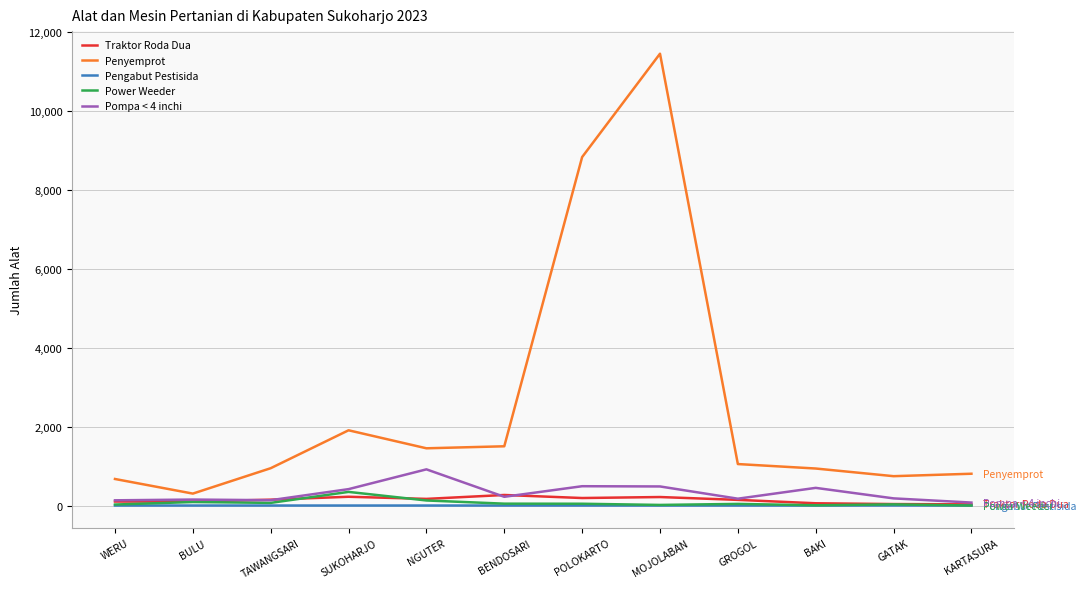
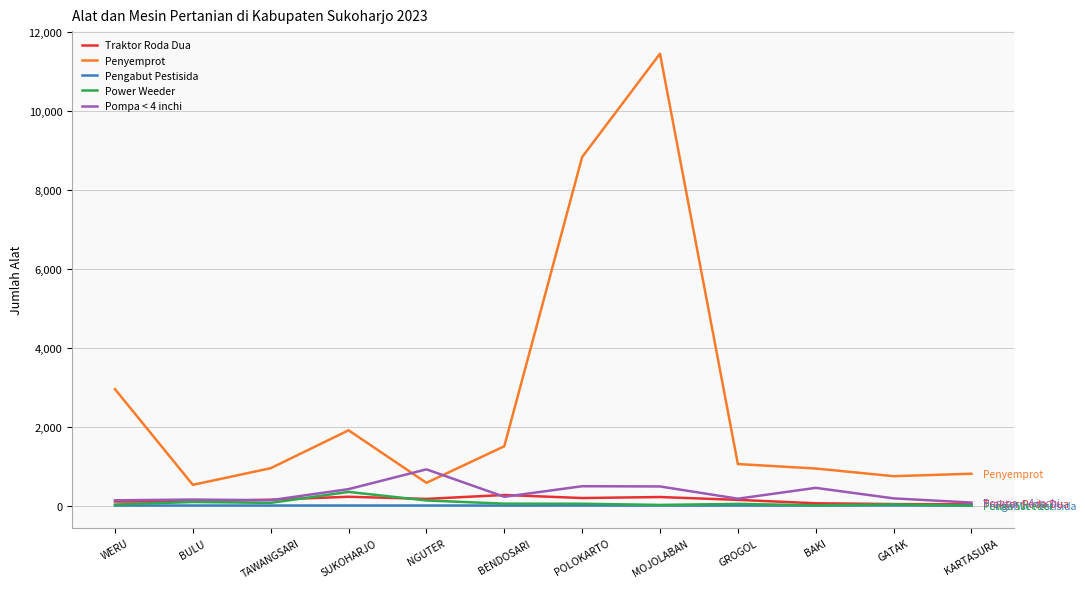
Penyemprot, WERU: 700 -> 2,900
Penyemprot, BULU: 300 -> 500
Penyemprot, NGUTER: 1,400 -> 600
